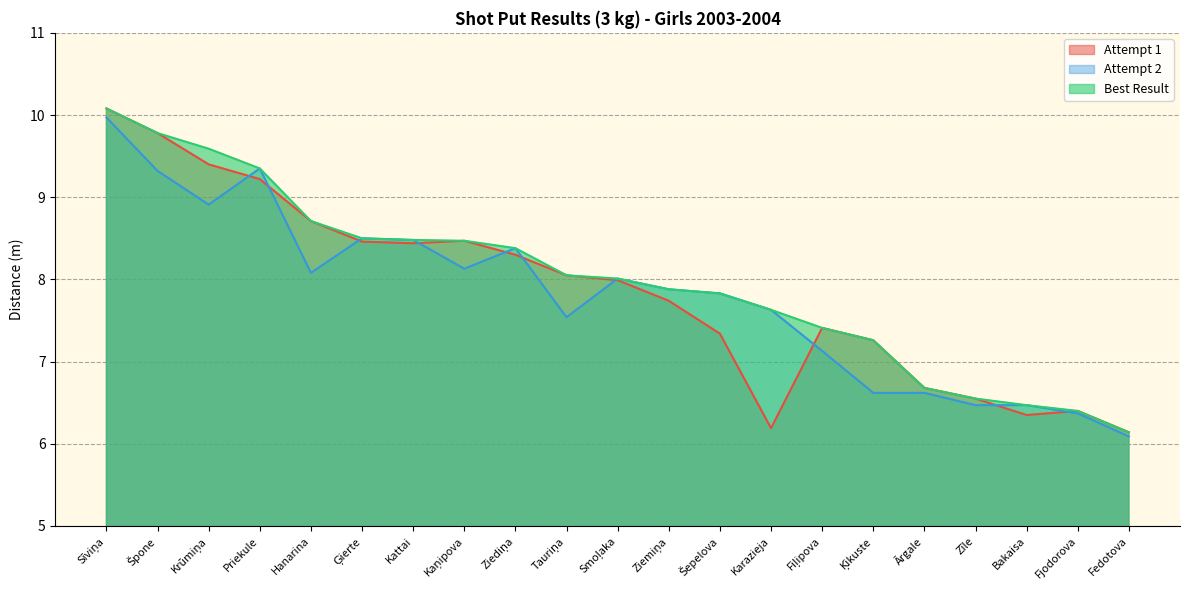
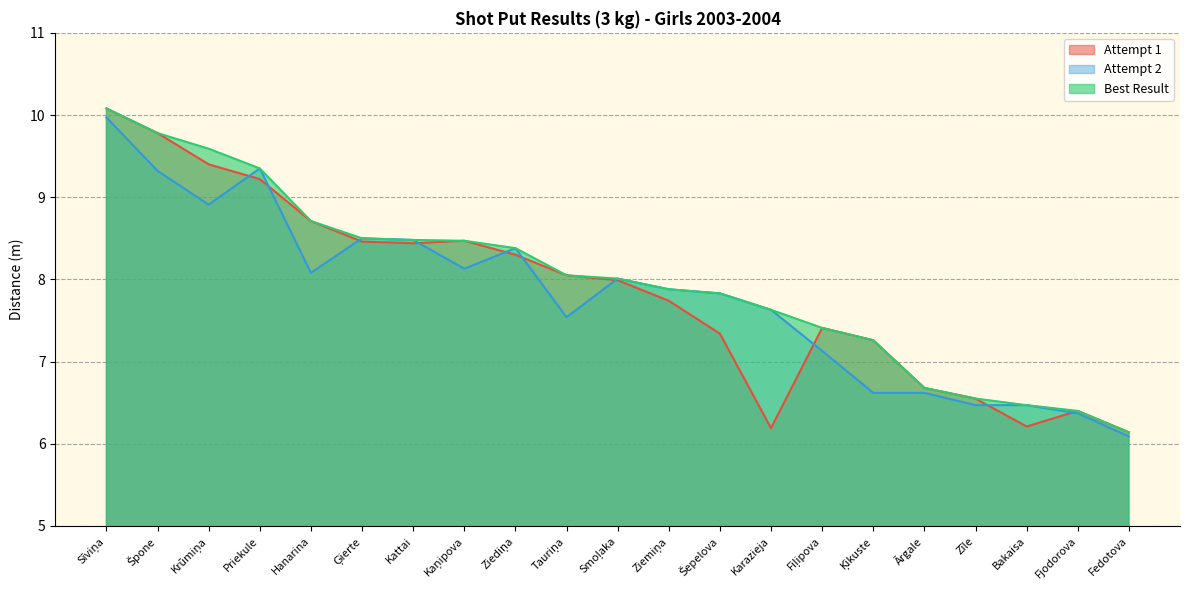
Attempt 1, Bakaisa: 6.4 -> 6.2
